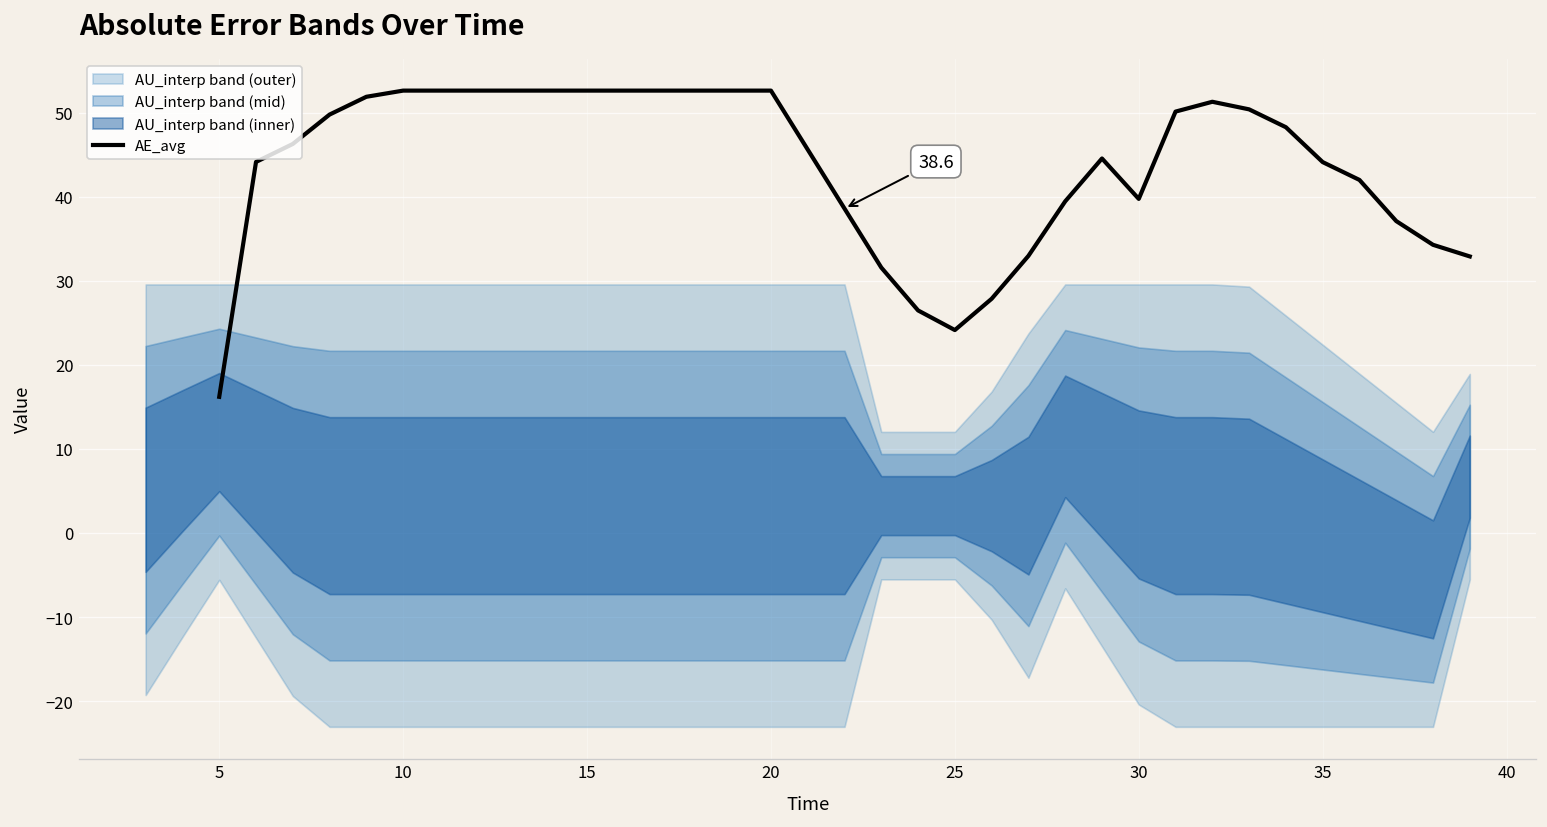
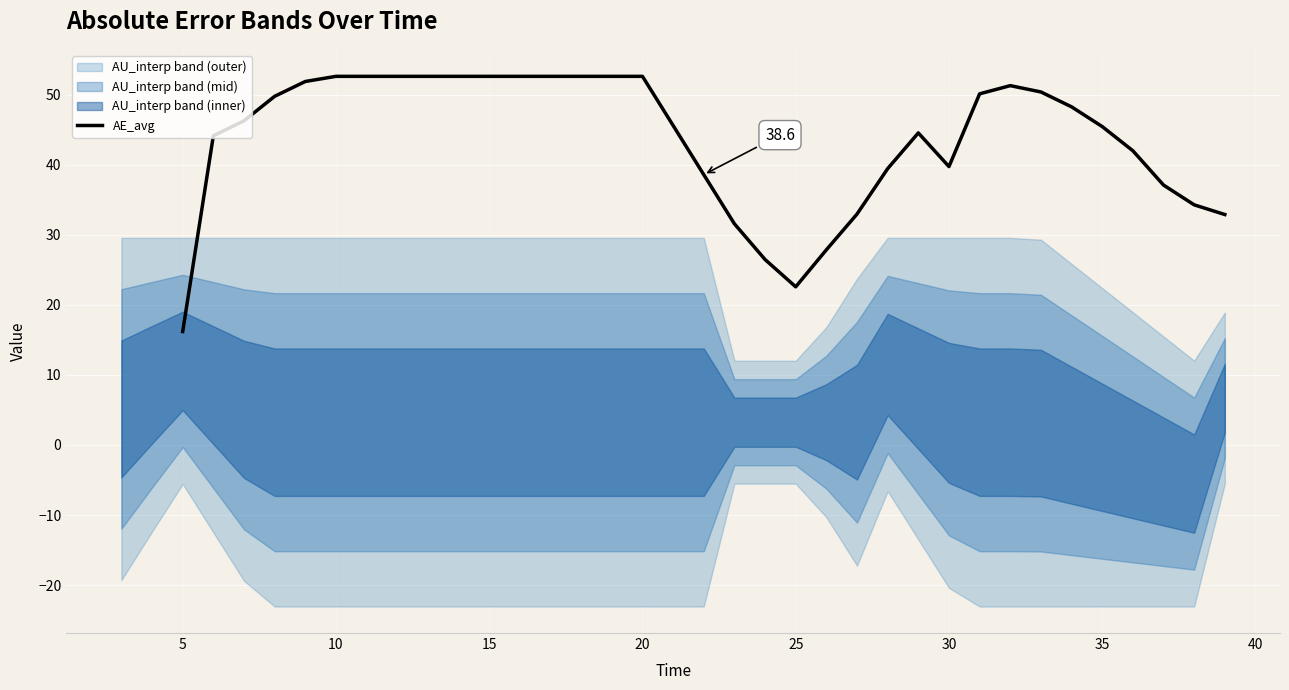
AE_avg, 25: 24 -> 23
AE_avg, 35: 44 -> 45
